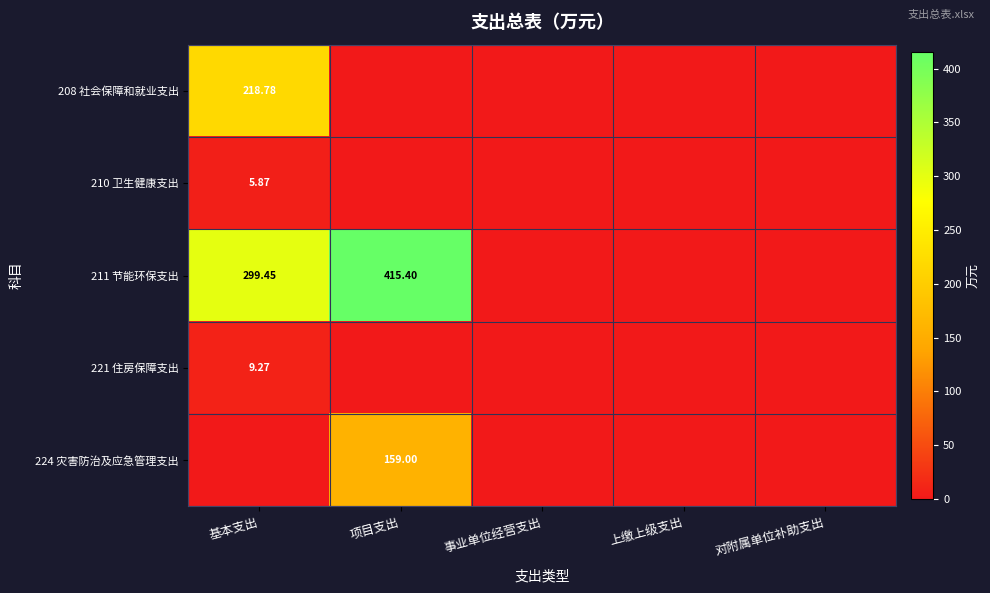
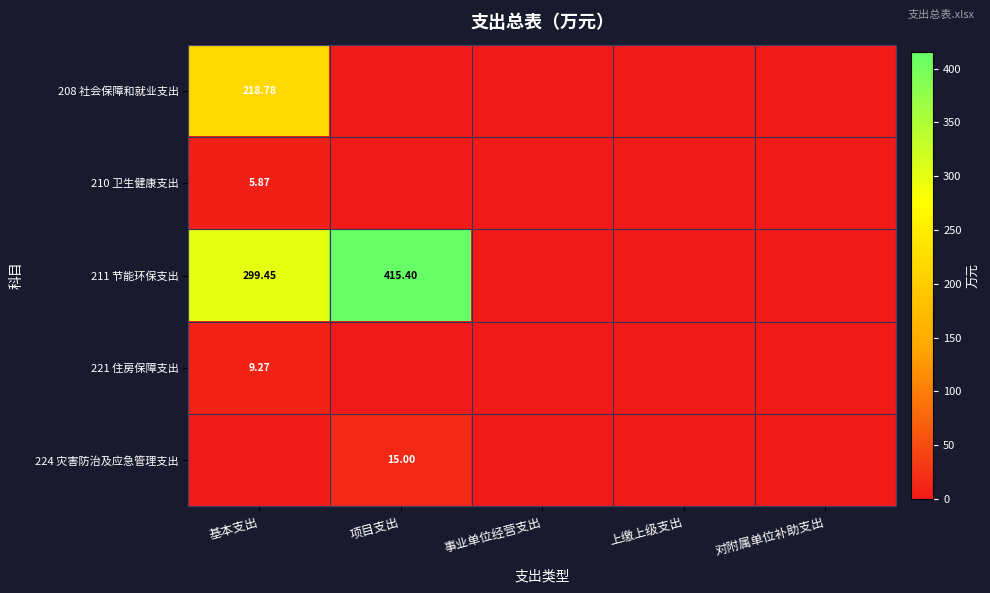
224 灾害防治及应急管理支出, 项目支出: 159.00 -> 15.00
